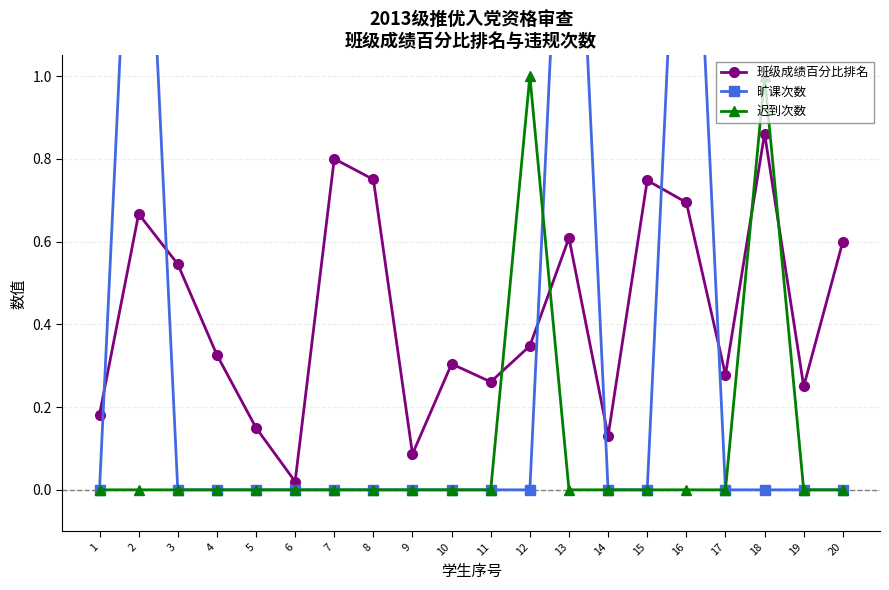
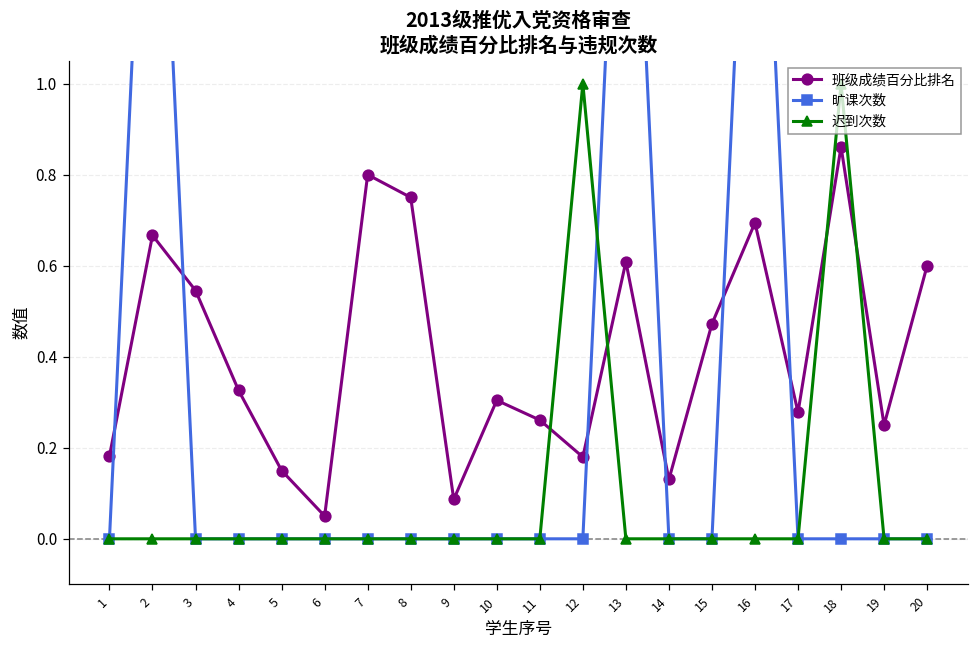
班级成绩百分比排名, 6: 0.02 -> 0.05
班级成绩百分比排名, 12: 0.35 -> 0.18
班级成绩百分比排名, 15: 0.75 -> 0.47
